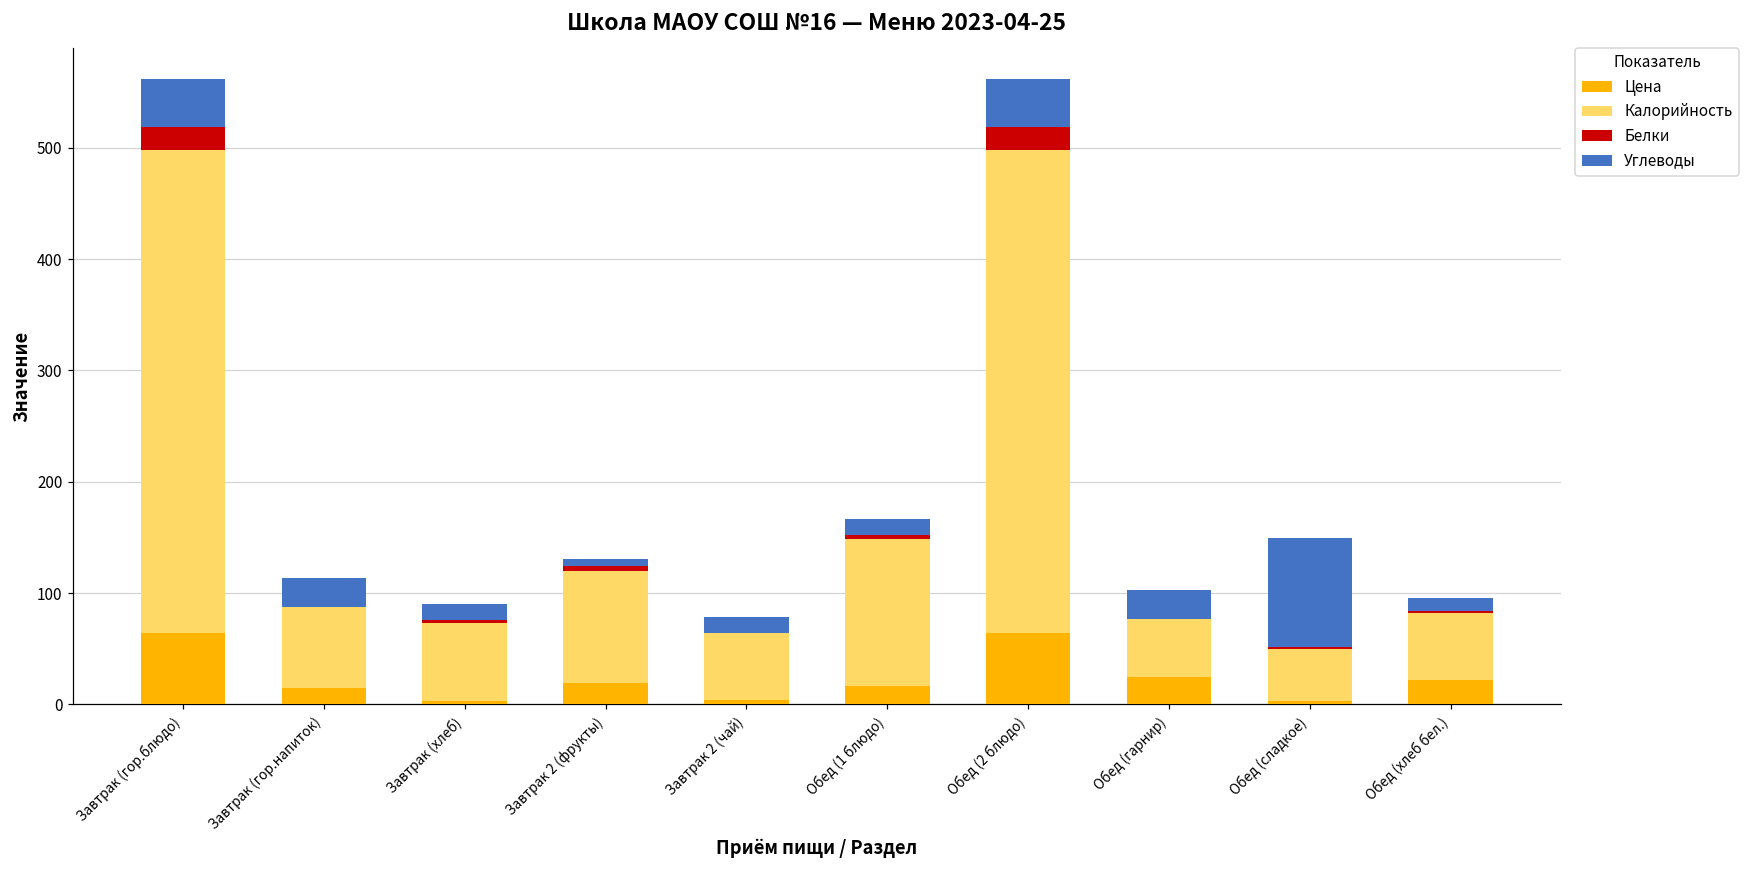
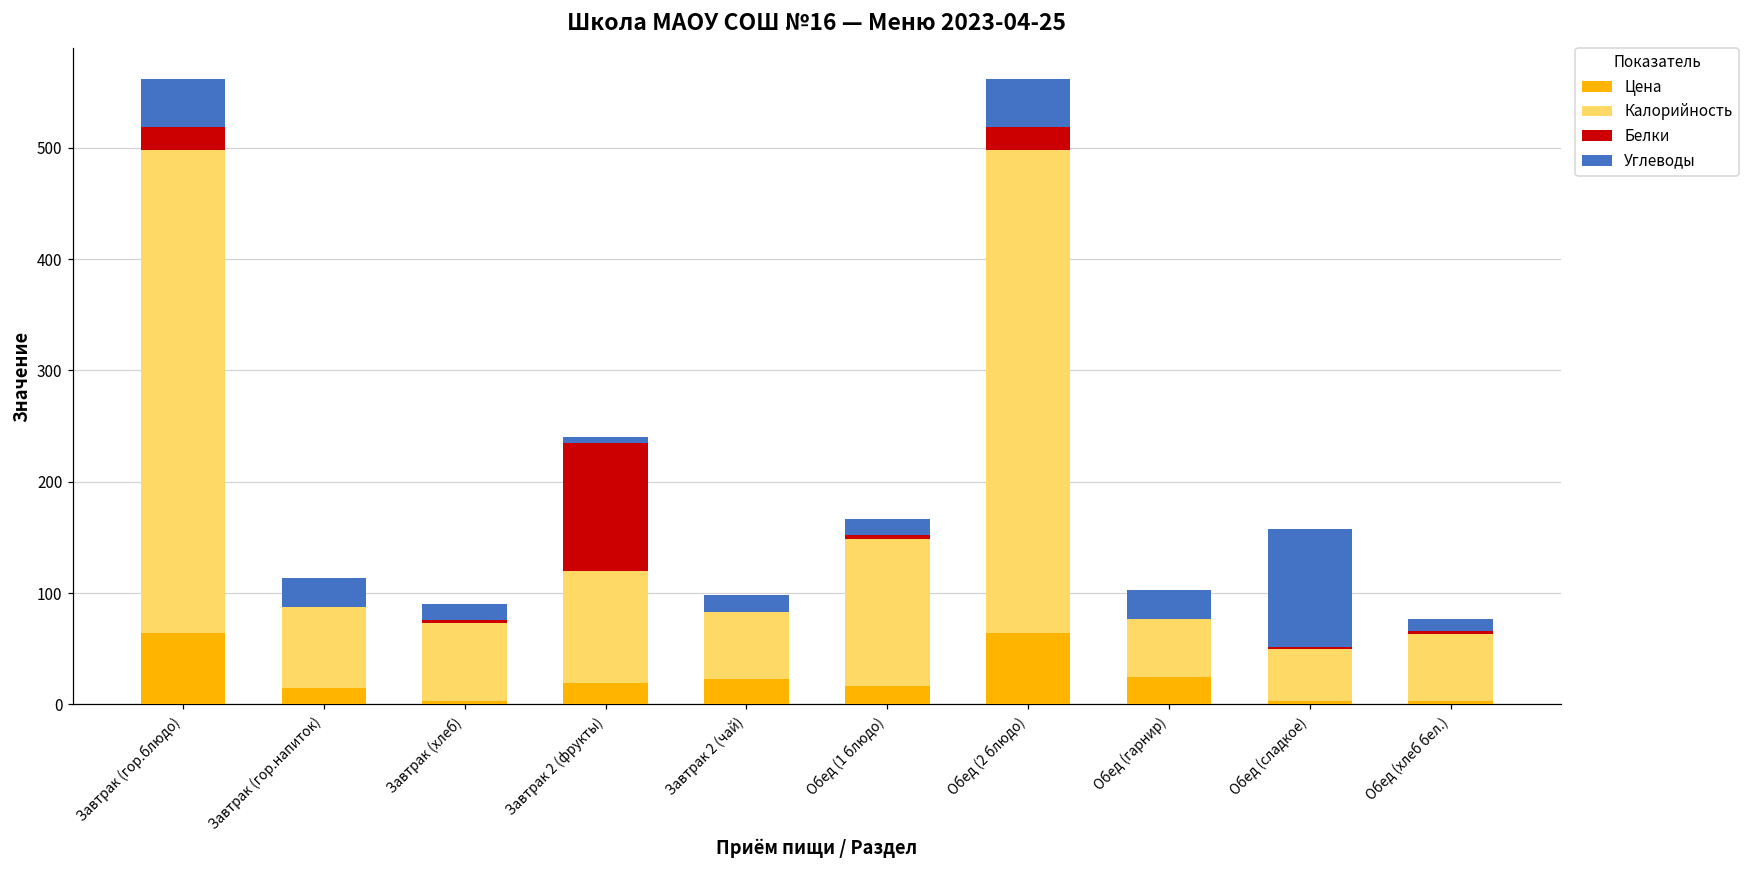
Белки, Завтрак 2 (фрукты): 5 -> 115
Цена, Завтрак 2 (чай): 4 -> 23
Углеводы, Обед (сладкое): 98 -> 106
Цена, Обед (хлеб бел.): 22 -> 3
